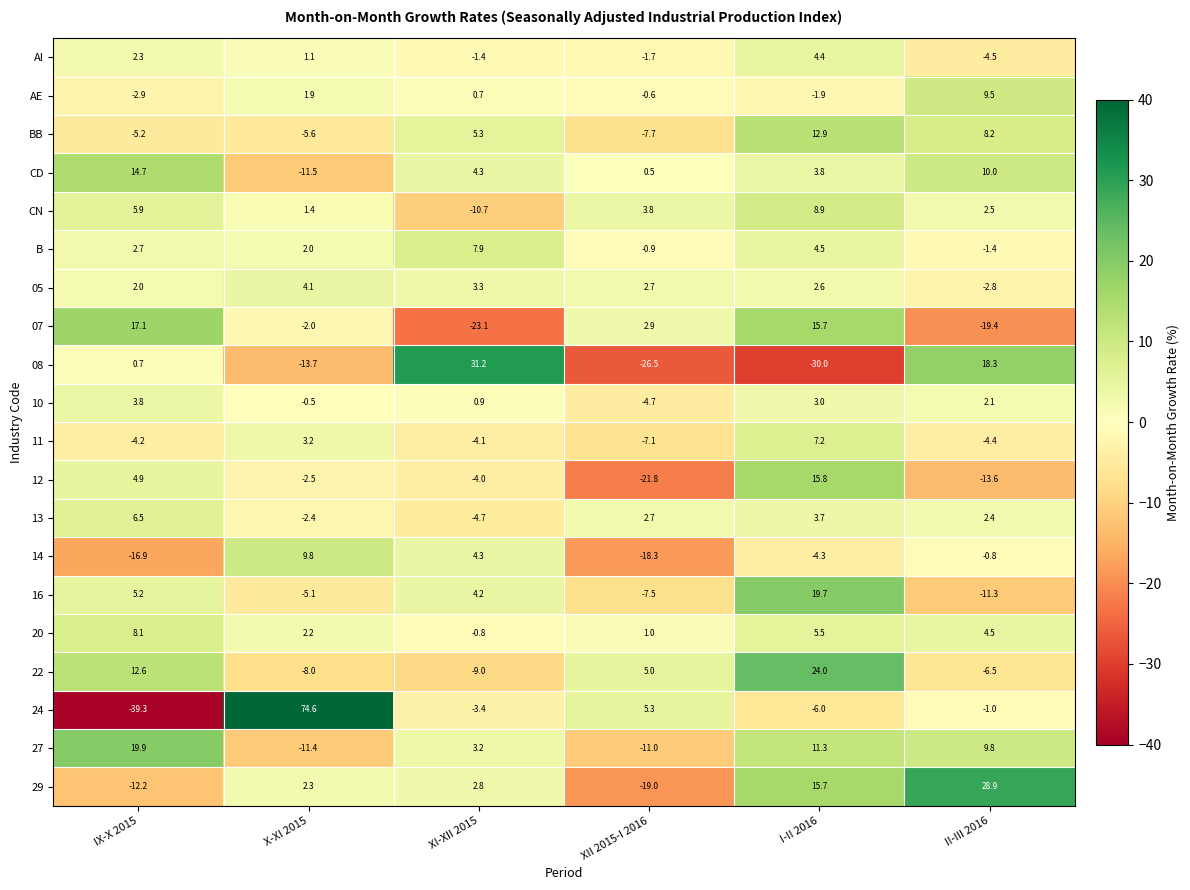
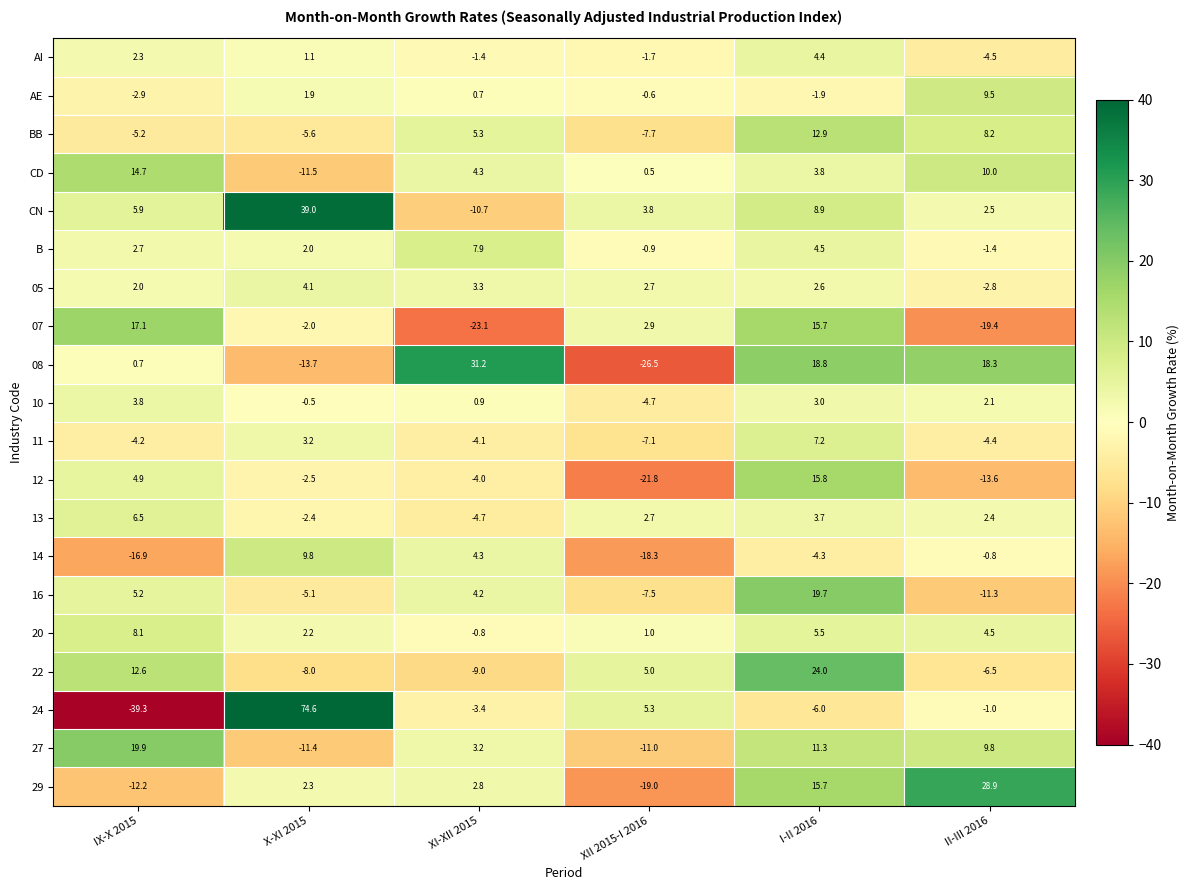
CN, X-XI 2015: 1.4 -> 39.0
08, I-II 2016: -30.0 -> 18.8
